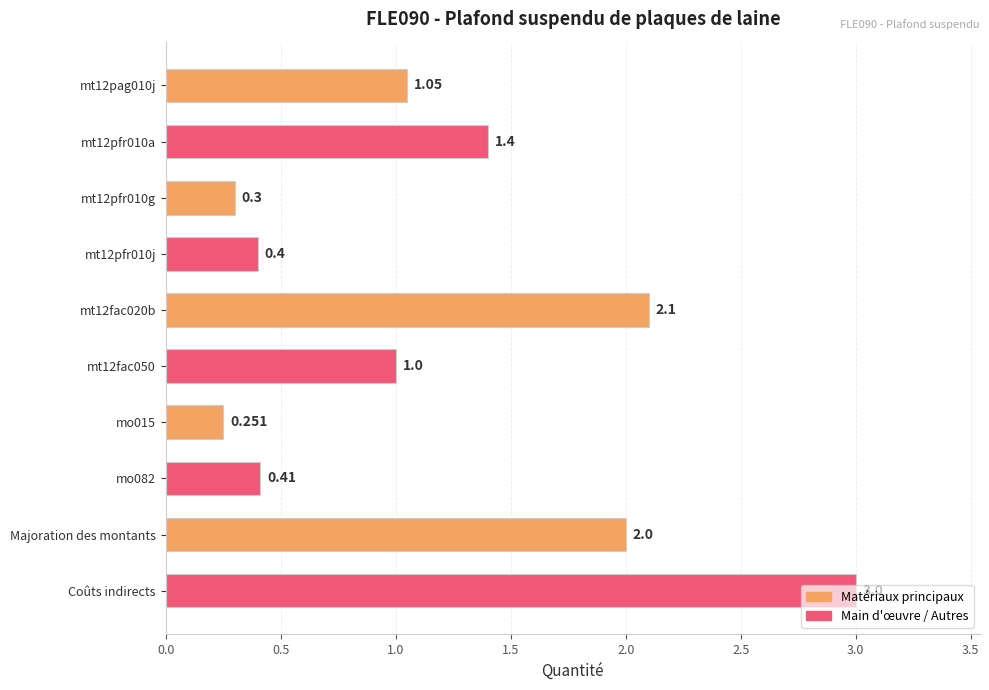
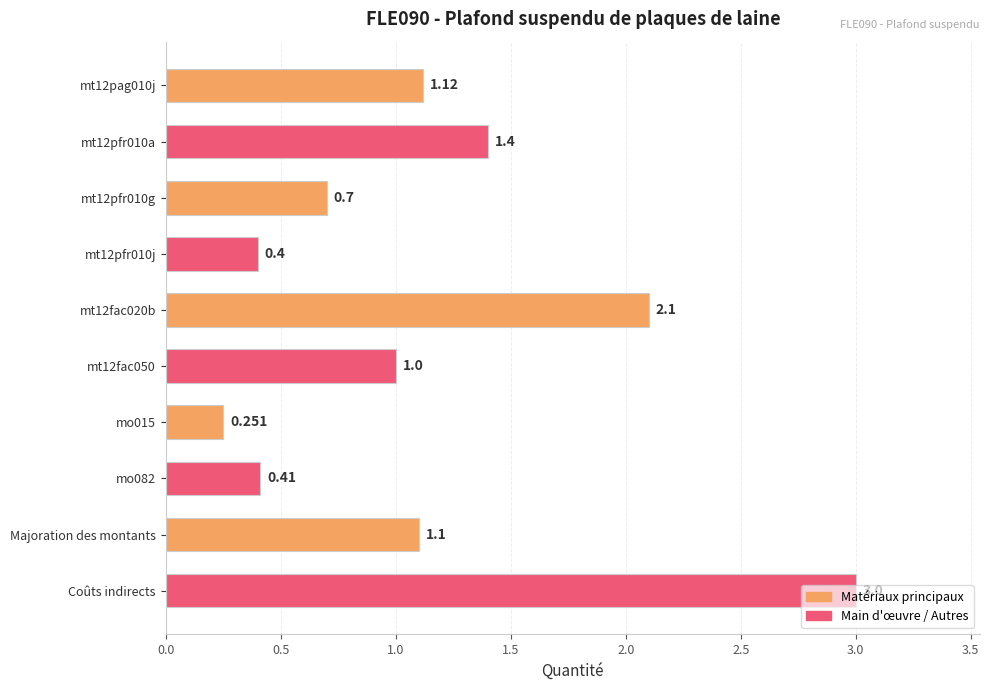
mt12pag010j: 1.05 -> 1.12
mt12pfr010g: 0.3 -> 0.7
Majoration des montants: 2.0 -> 1.1
